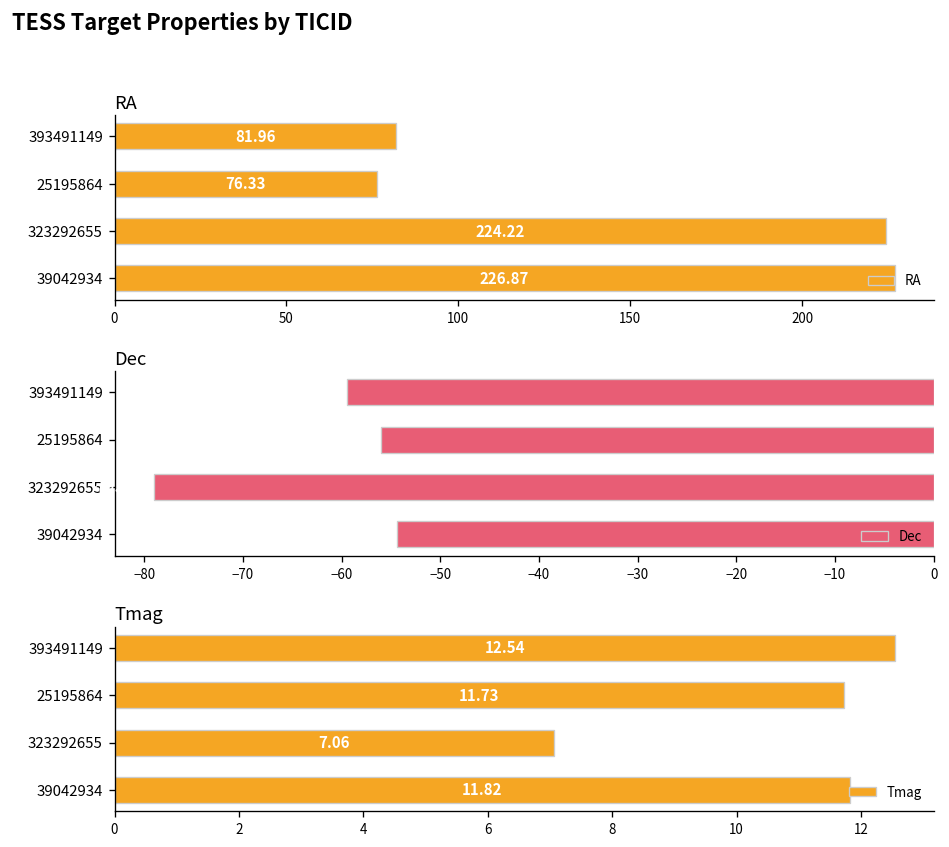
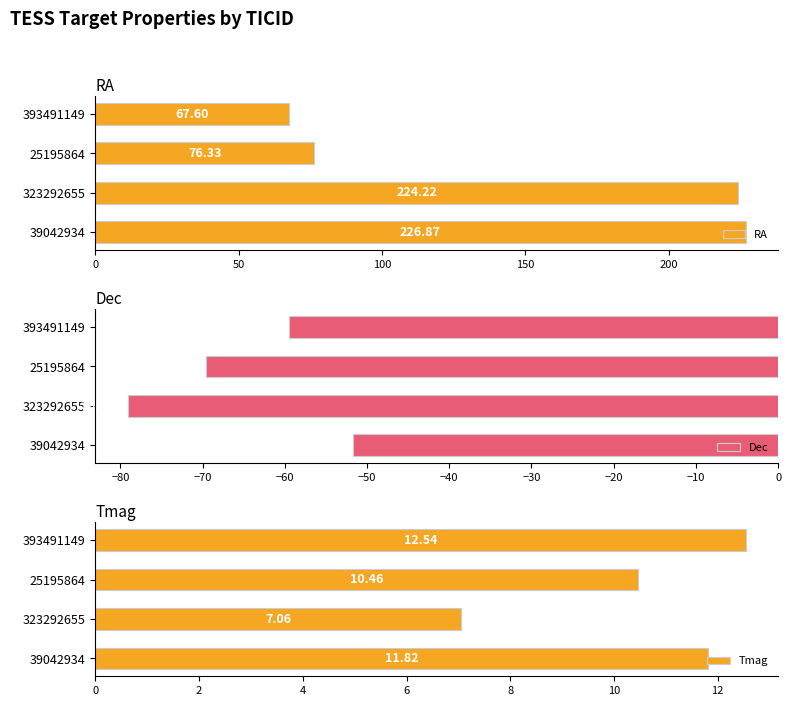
RA, 393491149: 81.96 -> 67.60
Dec, 25195864: -56 -> -70
Dec, 39042934: -54 -> -52
Tmag, 25195864: 11.73 -> 10.46
